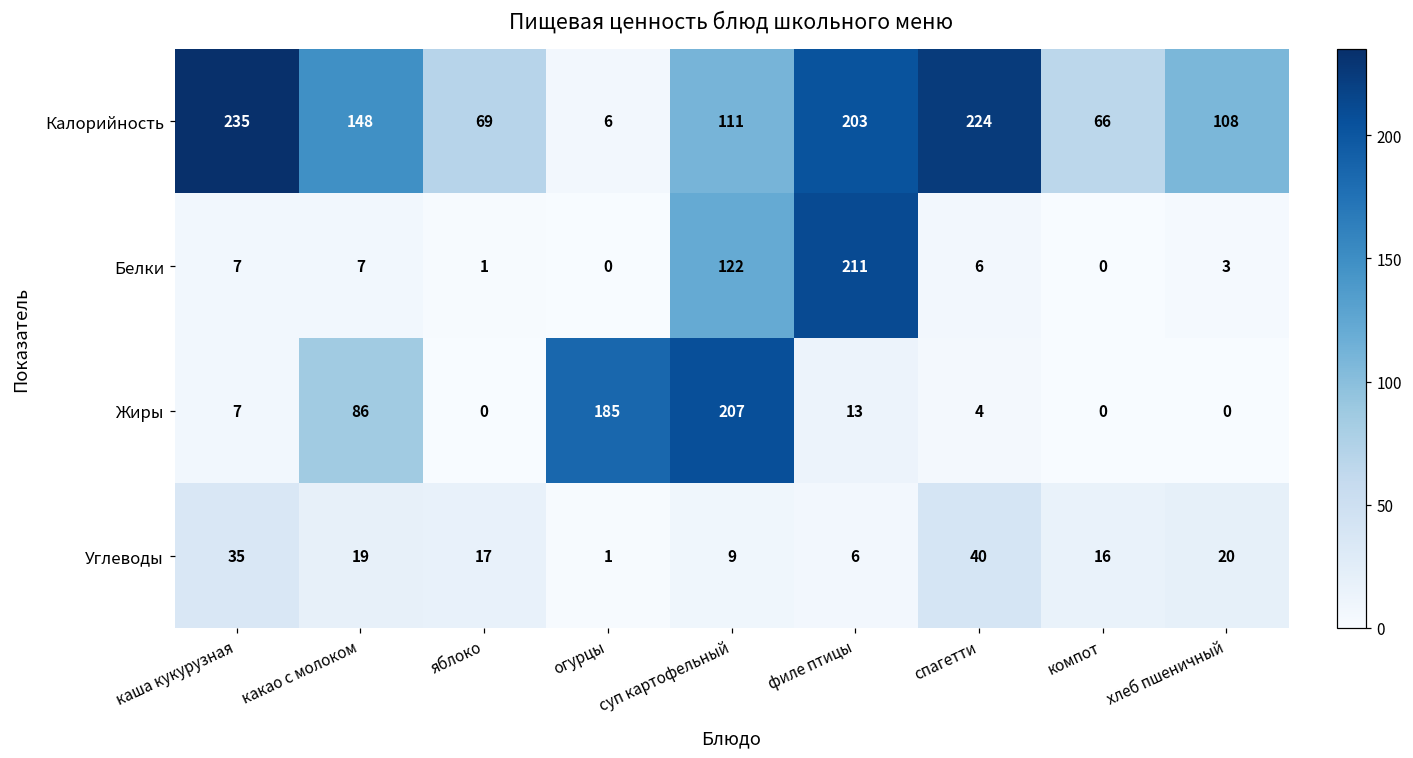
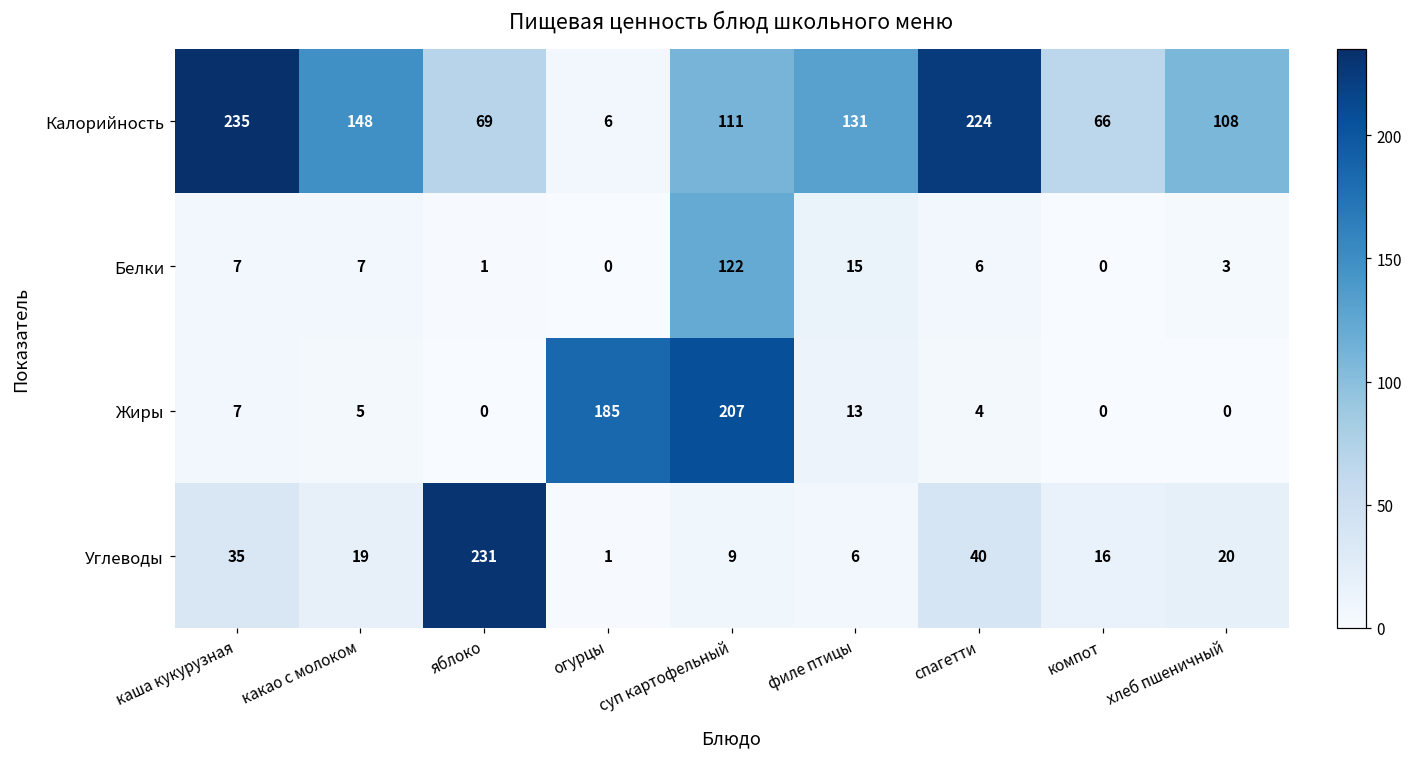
Калорийность, филе птицы: 203 -> 131
Белки, филе птицы: 211 -> 15
Жиры, какао с молоком: 86 -> 5
Углеводы, яблоко: 17 -> 231
